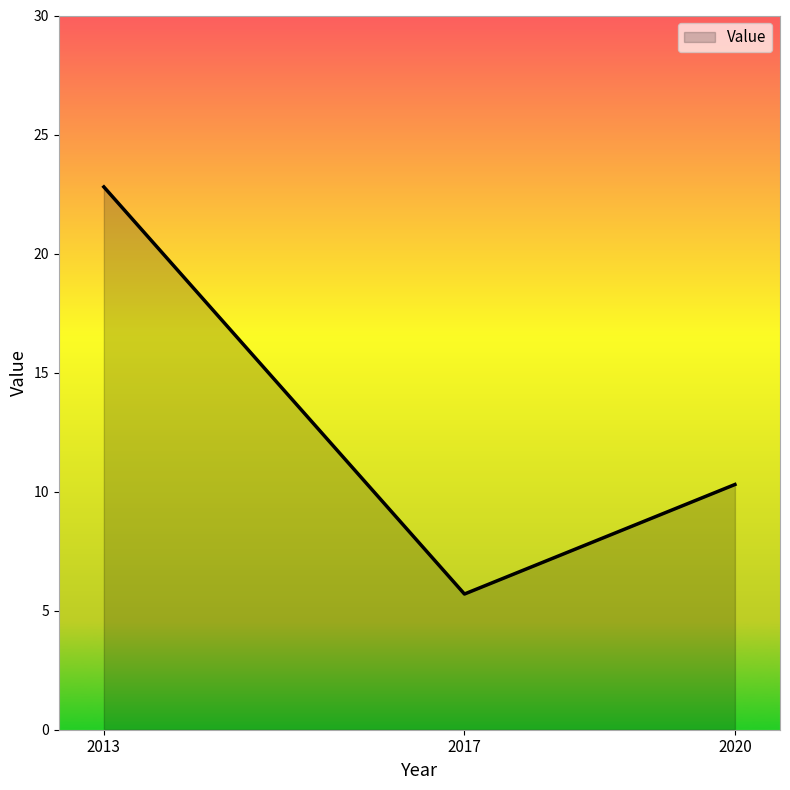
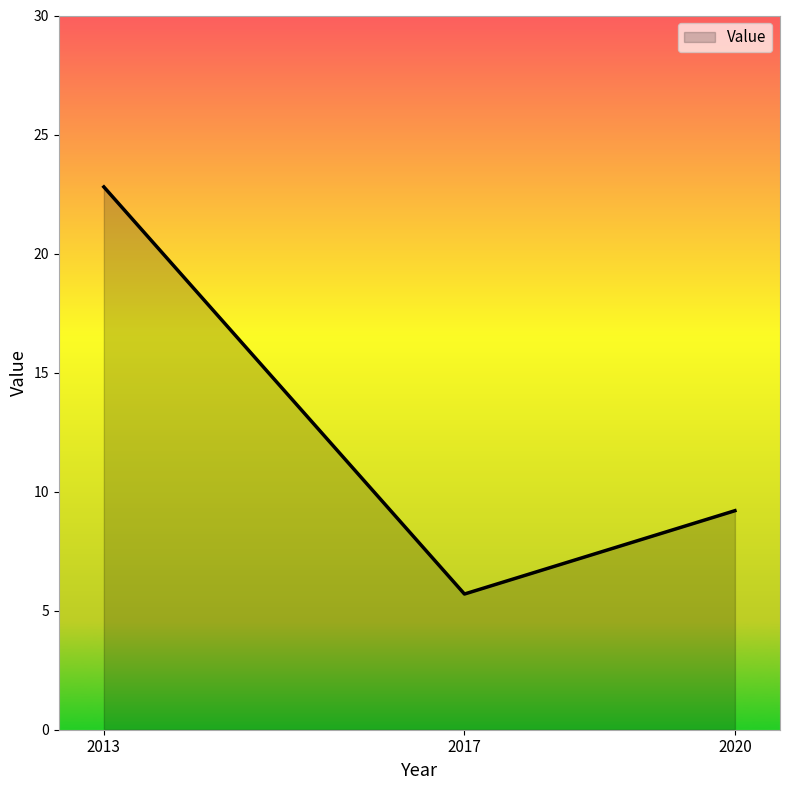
2020: 10.3 -> 9.2
